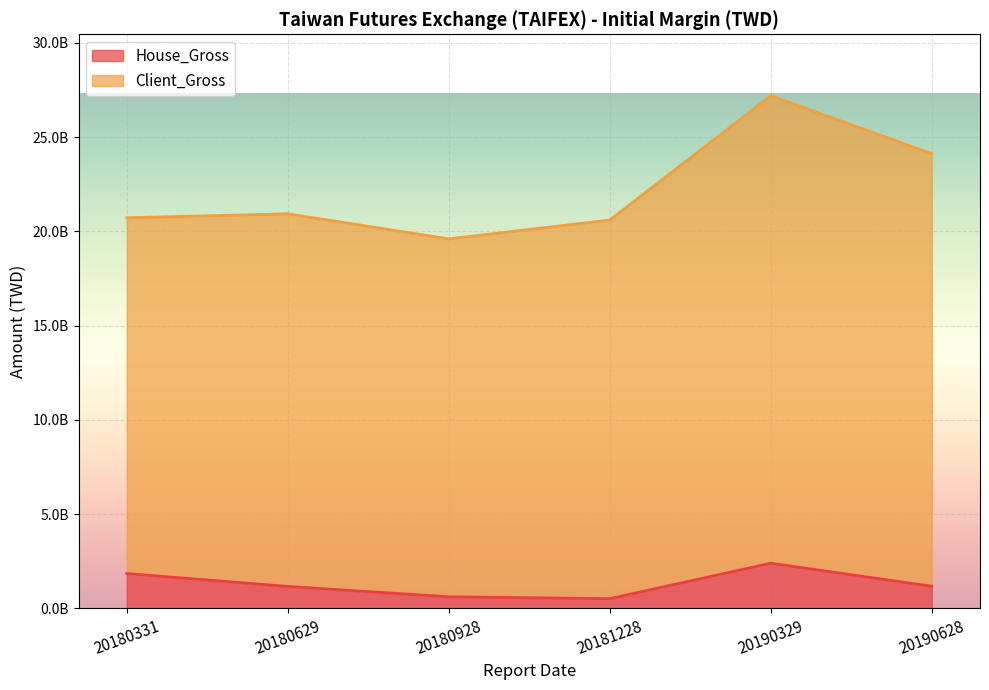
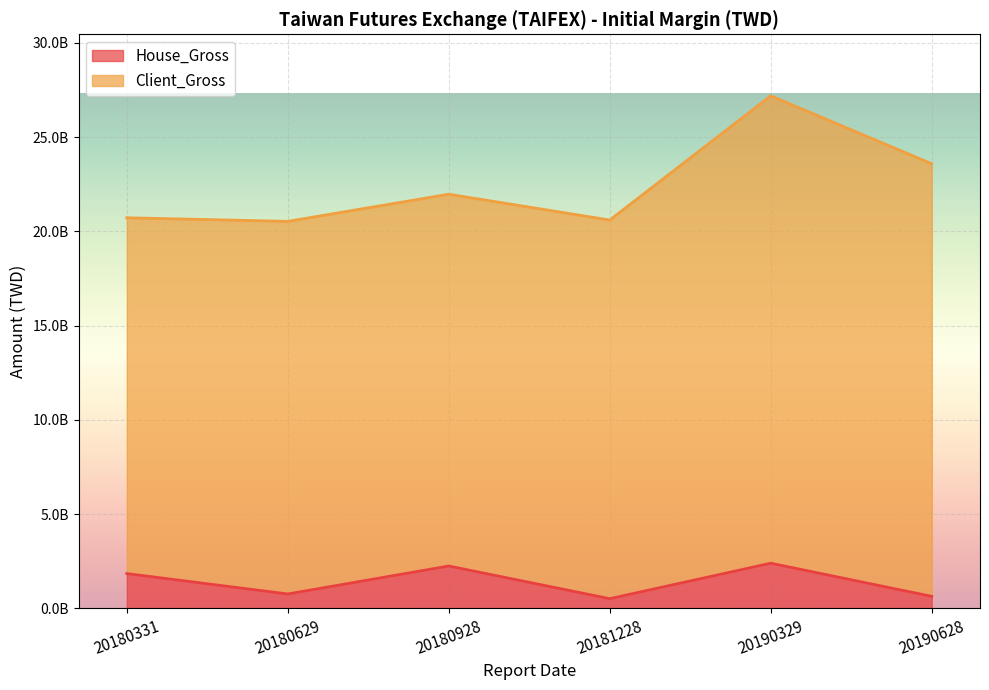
House_Gross, 20180629: 1200000000 -> 800000000
House_Gross, 20180928: 600000000 -> 2300000000
Client_Gross, 20180928: 19000000000 -> 19700000000
House_Gross, 20190628: 1200000000 -> 600000000
